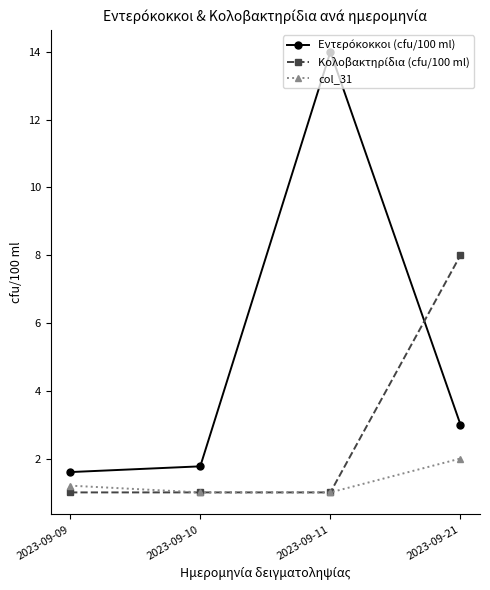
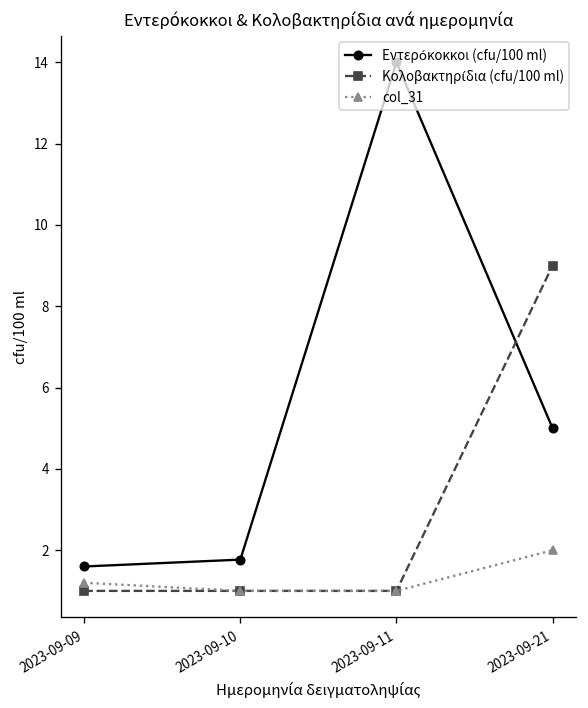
Εντερόκοκκοι (cfu/100 ml), 2023-09-21: 3 -> 5
Κολοβακτηρίδια (cfu/100 ml), 2023-09-21: 8 -> 9
